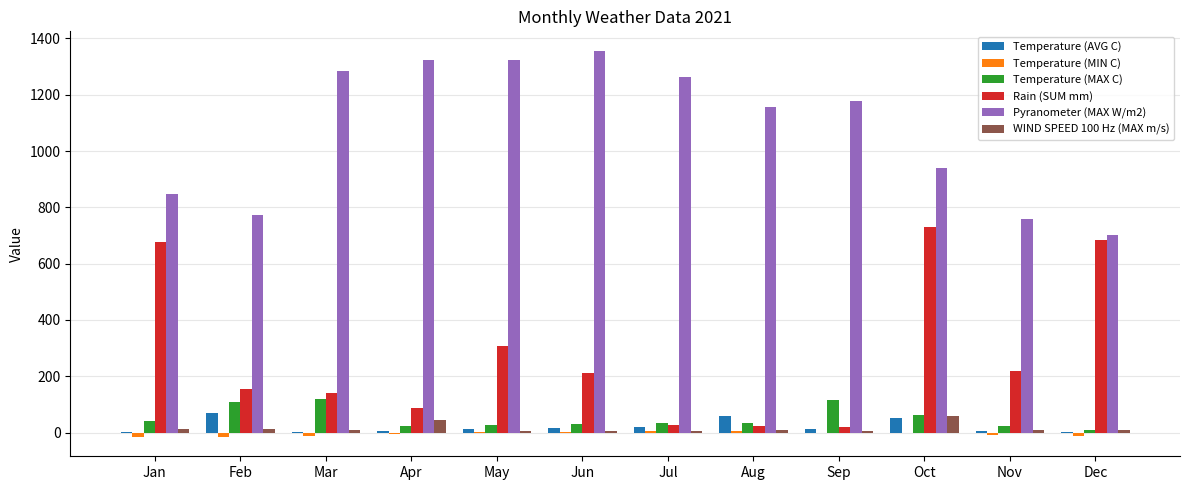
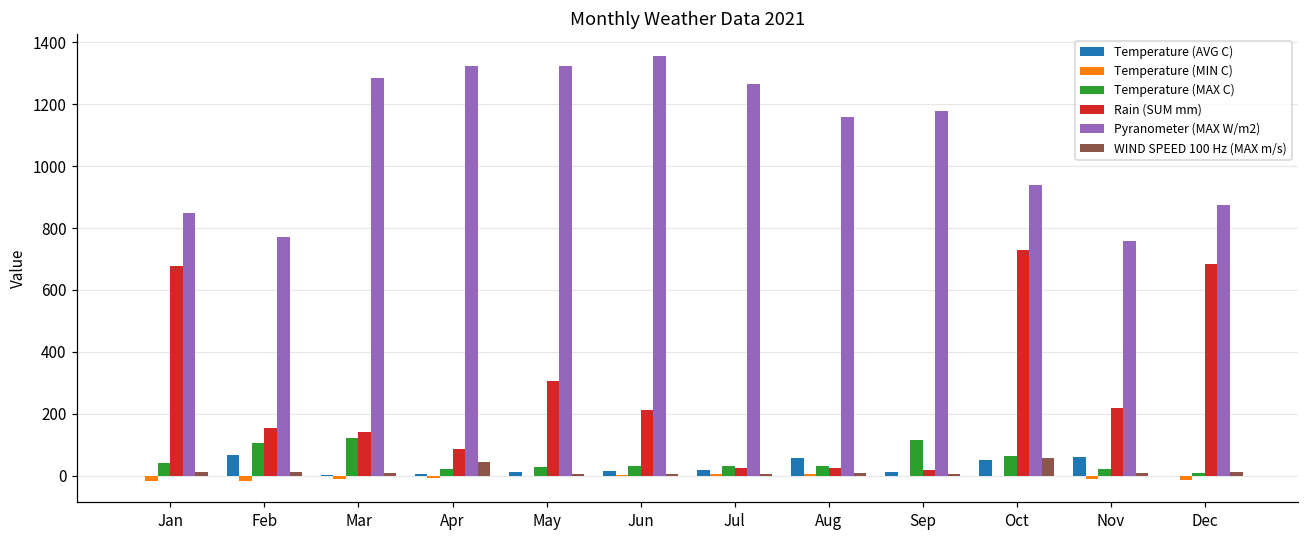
Temperature (AVG C), Nov: 10 -> 60
Pyranometer (MAX W/m2), Dec: 700 -> 870
